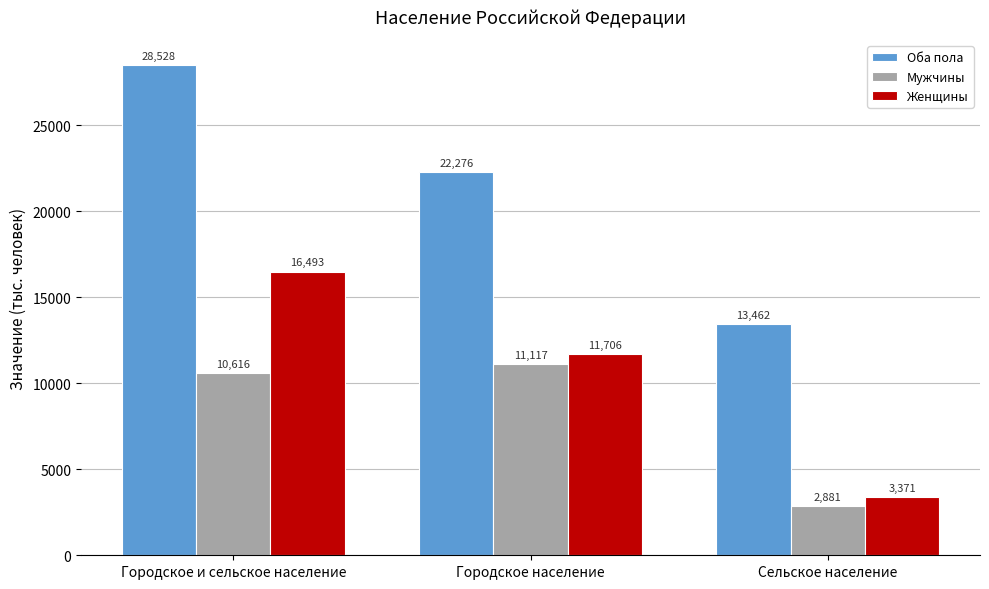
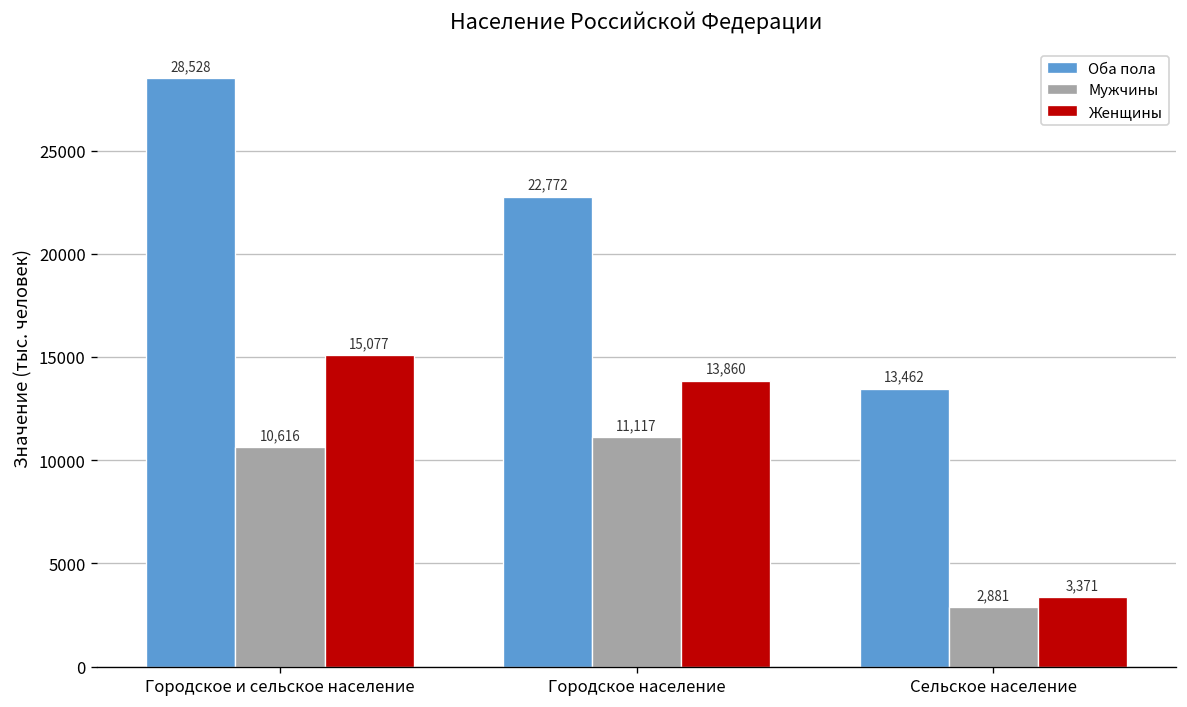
Женщины, Городское и сельское население: 16,493 -> 15,077
Оба пола, Городское население: 22,276 -> 22,772
Женщины, Городское население: 11,706 -> 13,860
